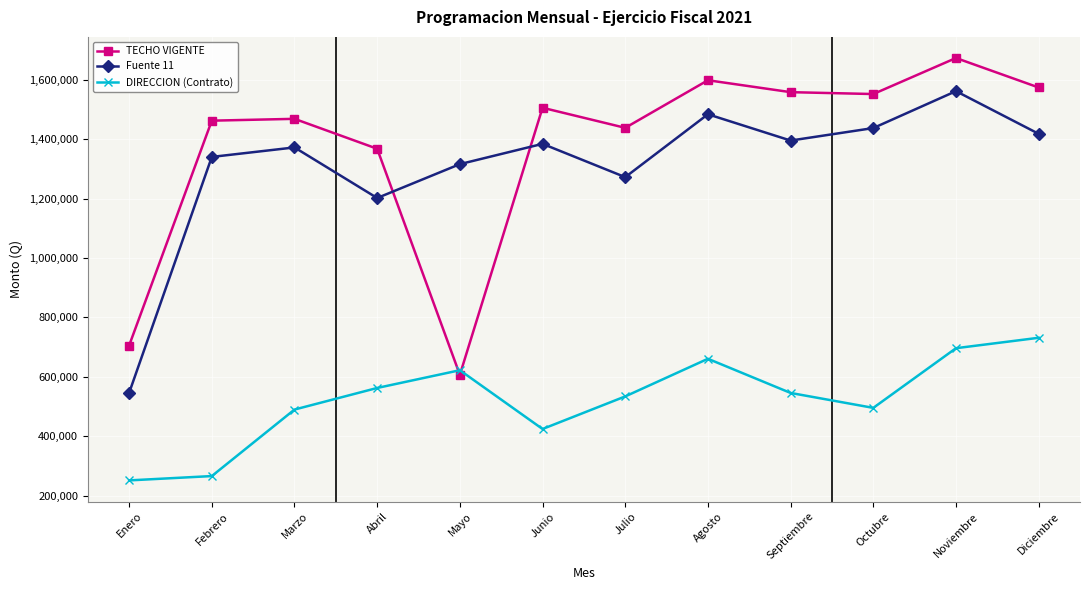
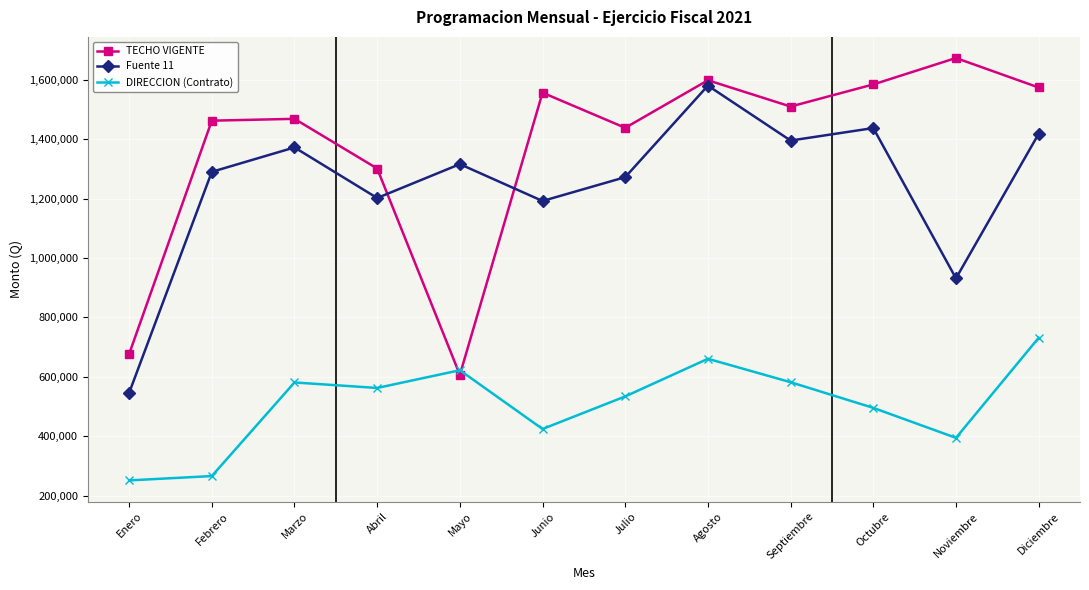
TECHO VIGENTE, Enero: 710,000 -> 680,000
Fuente 11, Febrero: 1,340,000 -> 1,290,000
DIRECCION (Contrato), Marzo: 490,000 -> 580,000
TECHO VIGENTE, Abril: 1,370,000 -> 1,300,000
TECHO VIGENTE, Junio: 1,510,000 -> 1,560,000
Fuente 11, Junio: 1,380,000 -> 1,190,000
Fuente 11, Agosto: 1,480,000 -> 1,580,000
TECHO VIGENTE, Septiembre: 1,560,000 -> 1,510,000
DIRECCION (Contrato), Septiembre: 550,000 -> 580,000
TECHO VIGENTE, Octubre: 1,550,000 -> 1,580,000
Fuente 11, Noviembre: 1,560,000 -> 930,000
DIRECCION (Contrato), Noviembre: 700,000 -> 390,000
